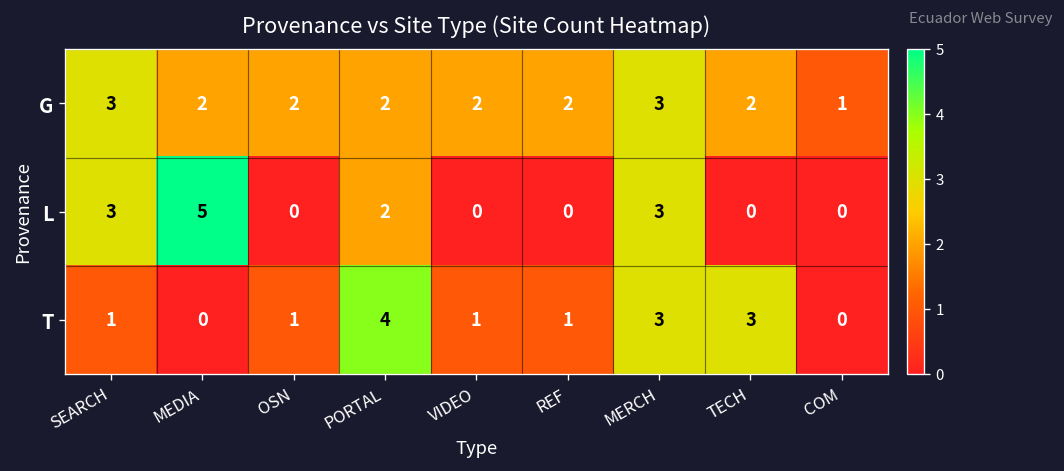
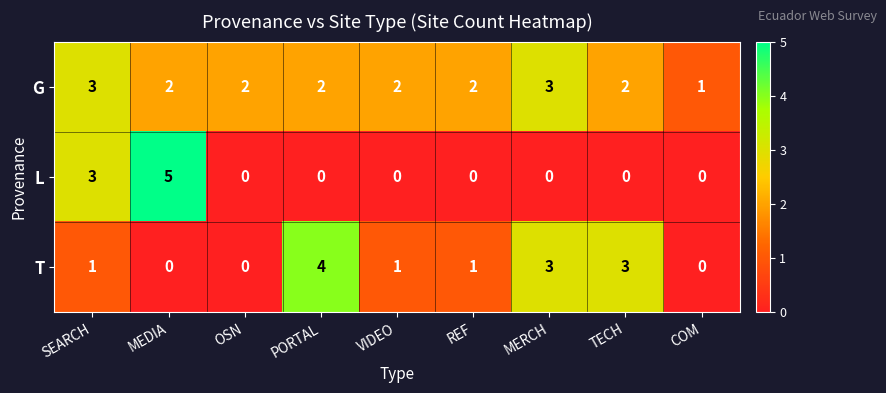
L, PORTAL: 2 -> 0
L, MERCH: 3 -> 0
T, OSN: 1 -> 0
